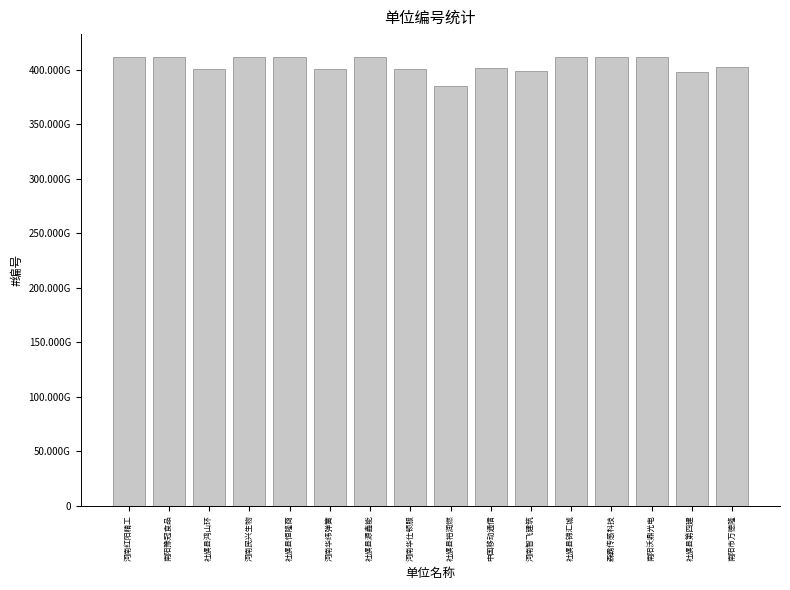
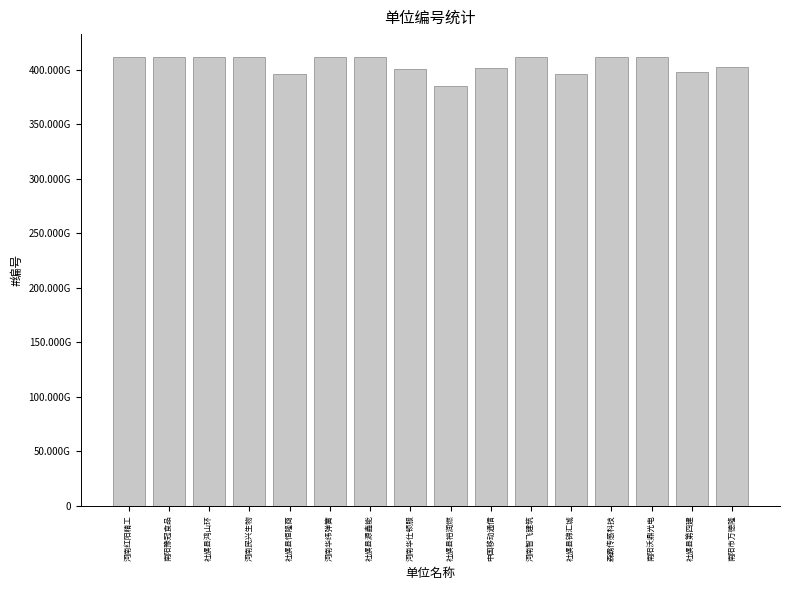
社旗县鸿山环: 401000000000 -> 411000000000
社旗县恒隆商: 411000000000 -> 396000000000
河南华纬弹簧: 401000000000 -> 411000000000
河南智飞建筑: 399000000000 -> 411000000000
社旗县锦汇城: 411000000000 -> 396000000000
